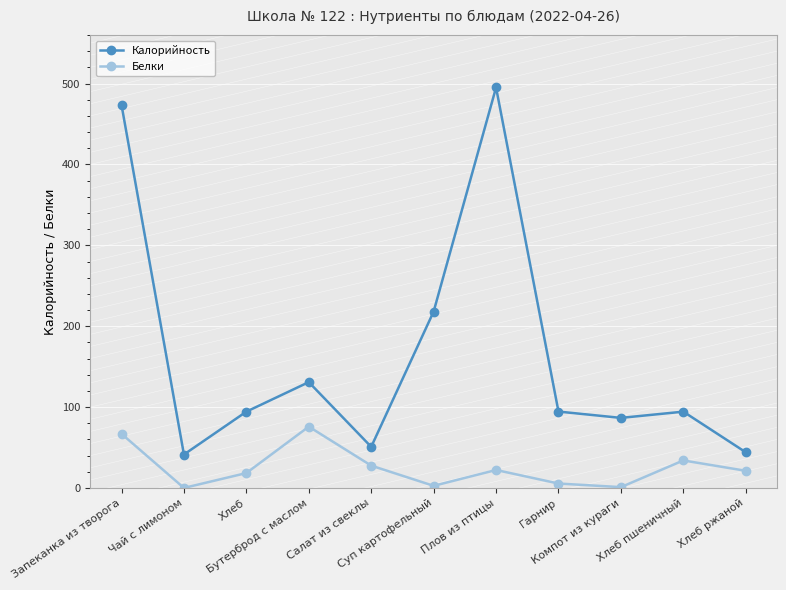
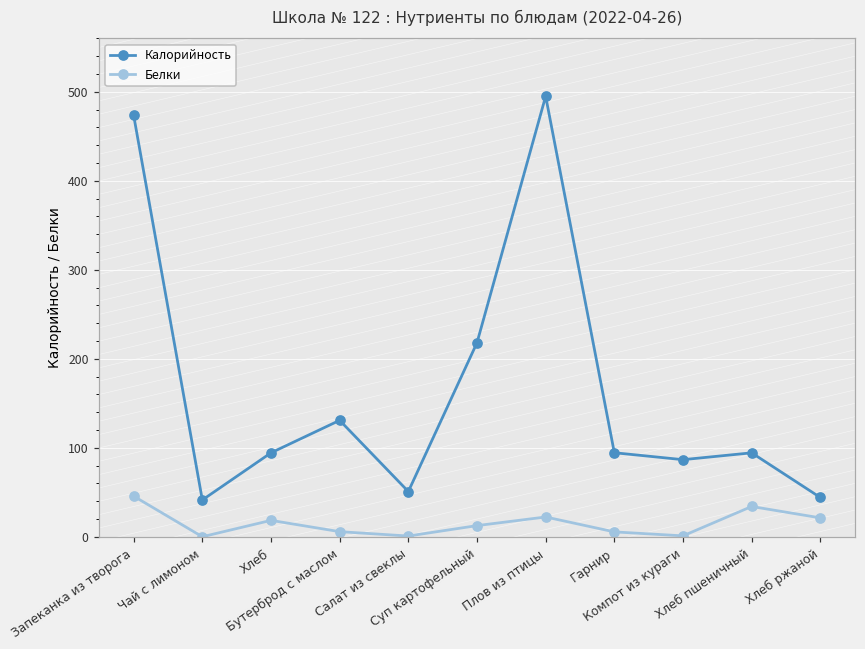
Белки, Запеканка из творога: 70 -> 50
Белки, Бутерброд с маслом: 80 -> 10
Белки, Салат из свеклы: 30 -> 0
Белки, Суп картофельный: 0 -> 10
